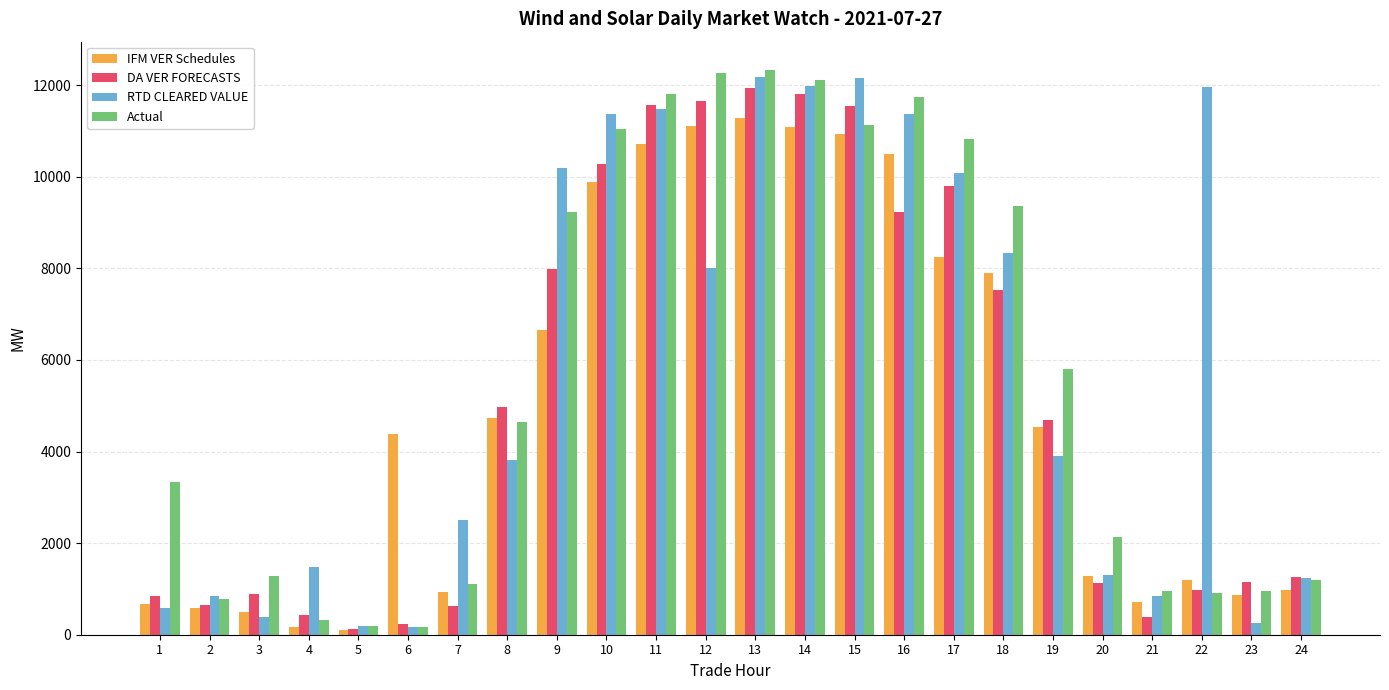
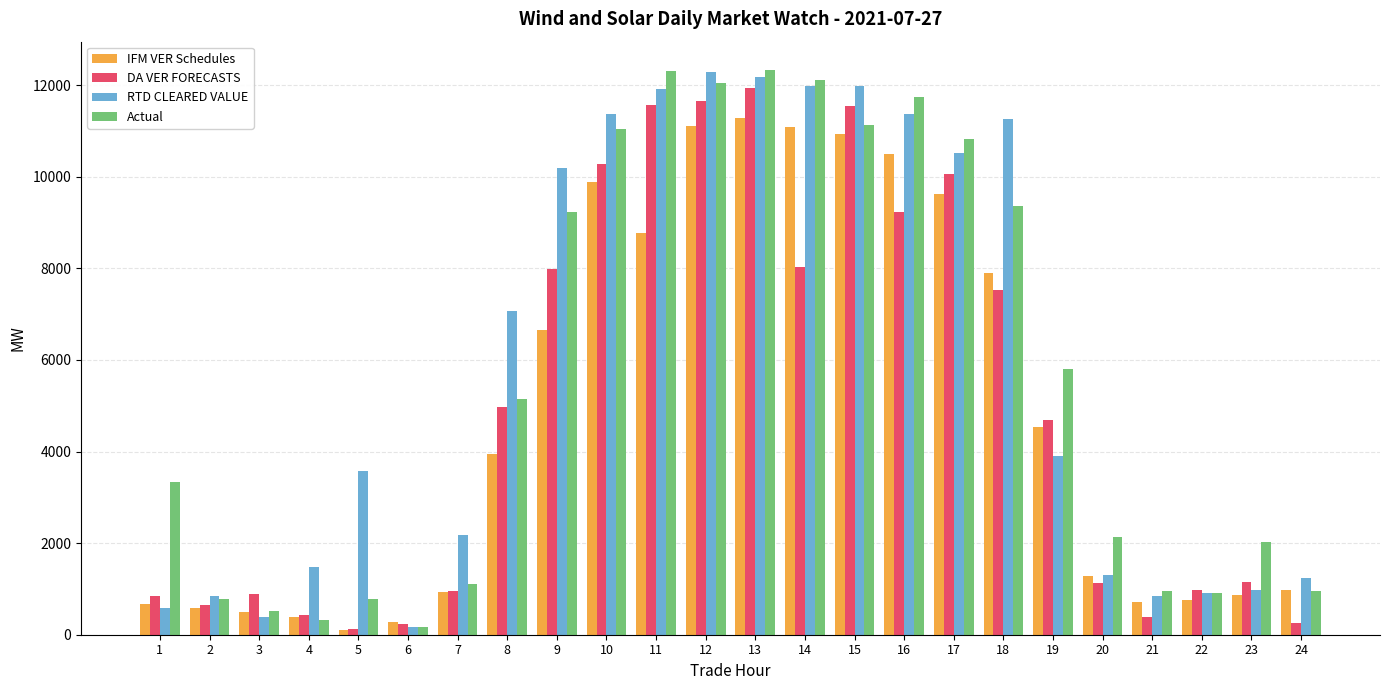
Actual, 3: 1300 -> 500
IFM VER Schedules, 4: 200 -> 400
RTD CLEARED VALUE, 5: 200 -> 3600
Actual, 5: 200 -> 800
IFM VER Schedules, 6: 4400 -> 300
DA VER FORECASTS, 7: 600 -> 1000
RTD CLEARED VALUE, 7: 2500 -> 2200
IFM VER Schedules, 8: 4700 -> 3900
RTD CLEARED VALUE, 8: 3800 -> 7100
Actual, 8: 4700 -> 5100
IFM VER Schedules, 11: 10700 -> 8800
RTD CLEARED VALUE, 11: 11500 -> 11900
Actual, 11: 11800 -> 12300
RTD CLEARED VALUE, 12: 8000 -> 12300
Actual, 12: 12300 -> 12000
DA VER FORECASTS, 14: 11800 -> 8000
RTD CLEARED VALUE, 15: 12100 -> 12000
IFM VER Schedules, 17: 8200 -> 9600
DA VER FORECASTS, 17: 9800 -> 10100
RTD CLEARED VALUE, 17: 10100 -> 10500
RTD CLEARED VALUE, 18: 8300 -> 11300
IFM VER Schedules, 22: 1200 -> 800
RTD CLEARED VALUE, 22: 12000 -> 900
RTD CLEARED VALUE, 23: 200 -> 1000
Actual, 23: 1000 -> 2000
DA VER FORECASTS, 24: 1300 -> 300
Actual, 24: 1200 -> 1000
